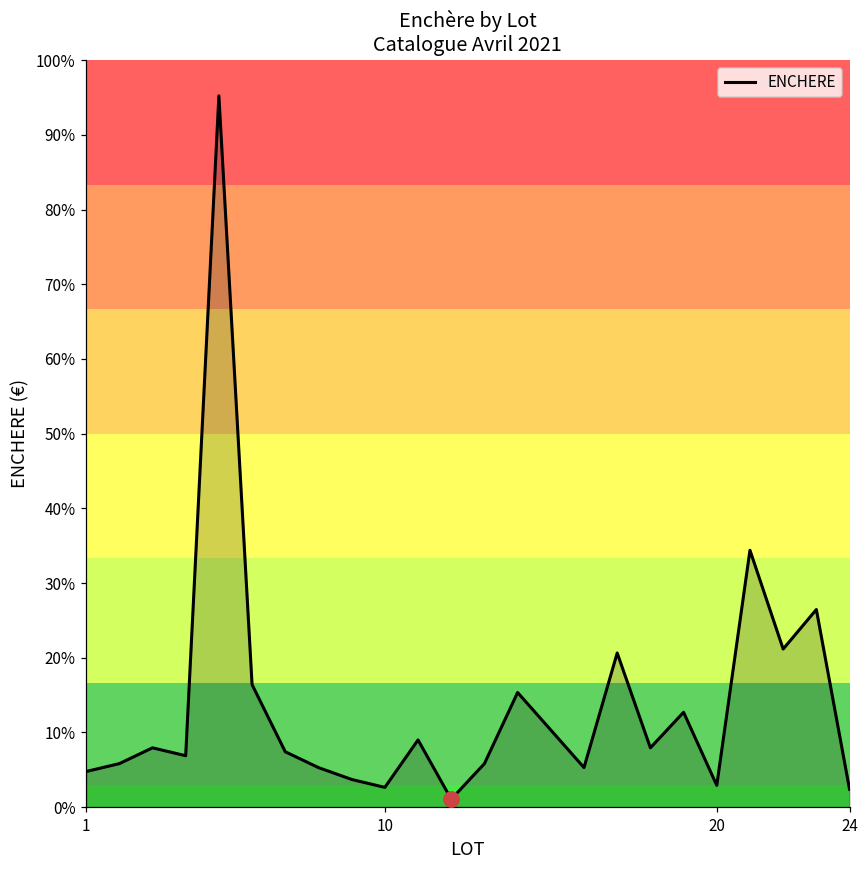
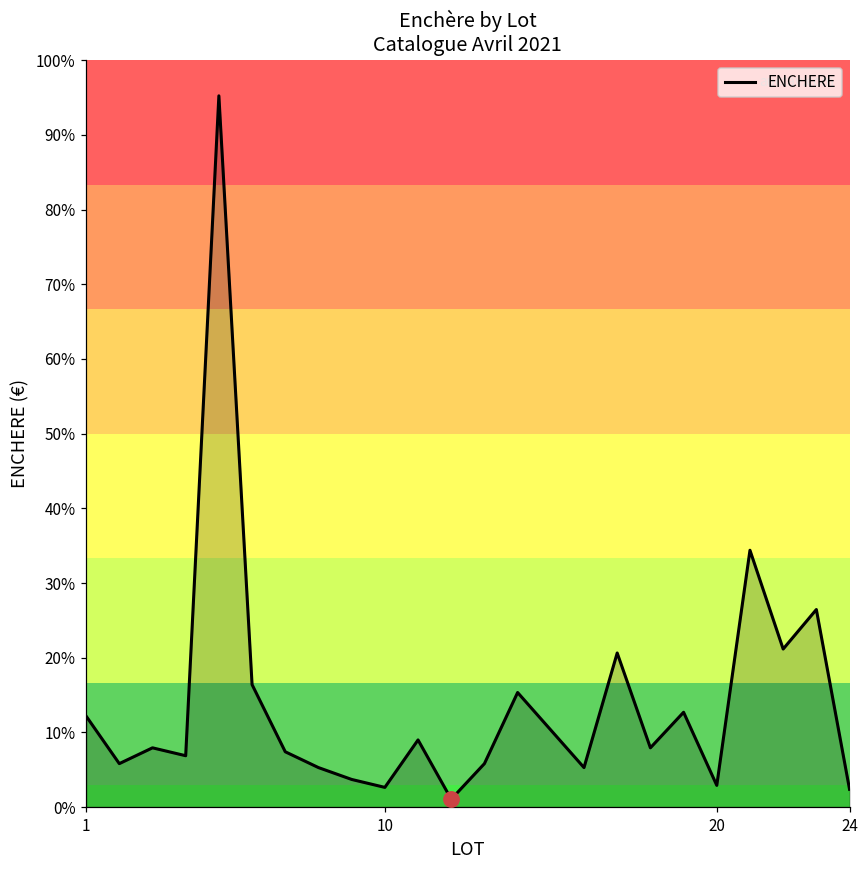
ENCHERE, 1: 5% -> 12%
